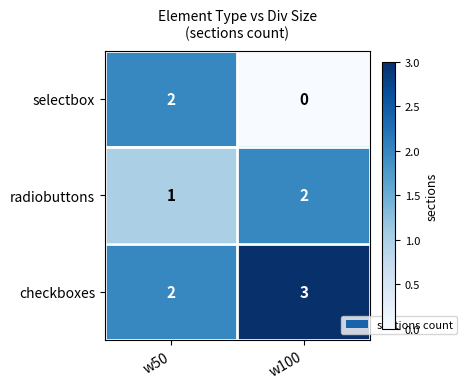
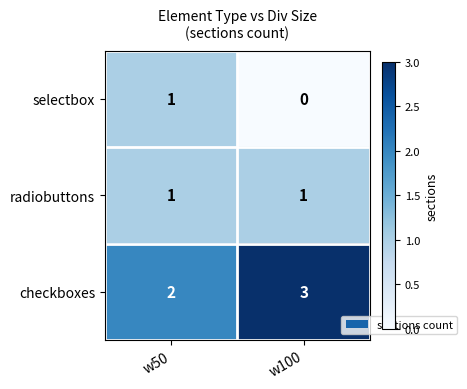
selectbox, w50: 2 -> 1
radiobuttons, w100: 2 -> 1
